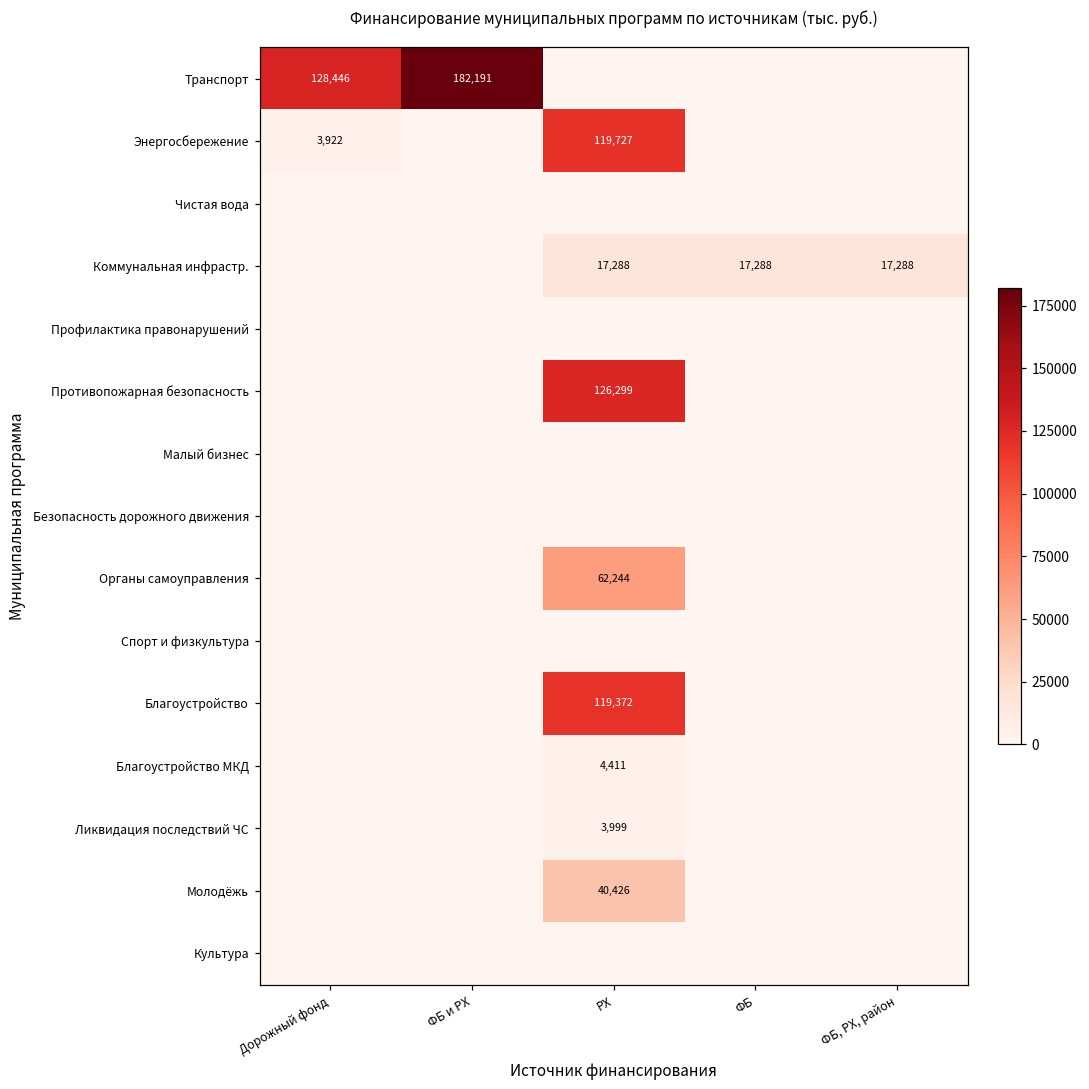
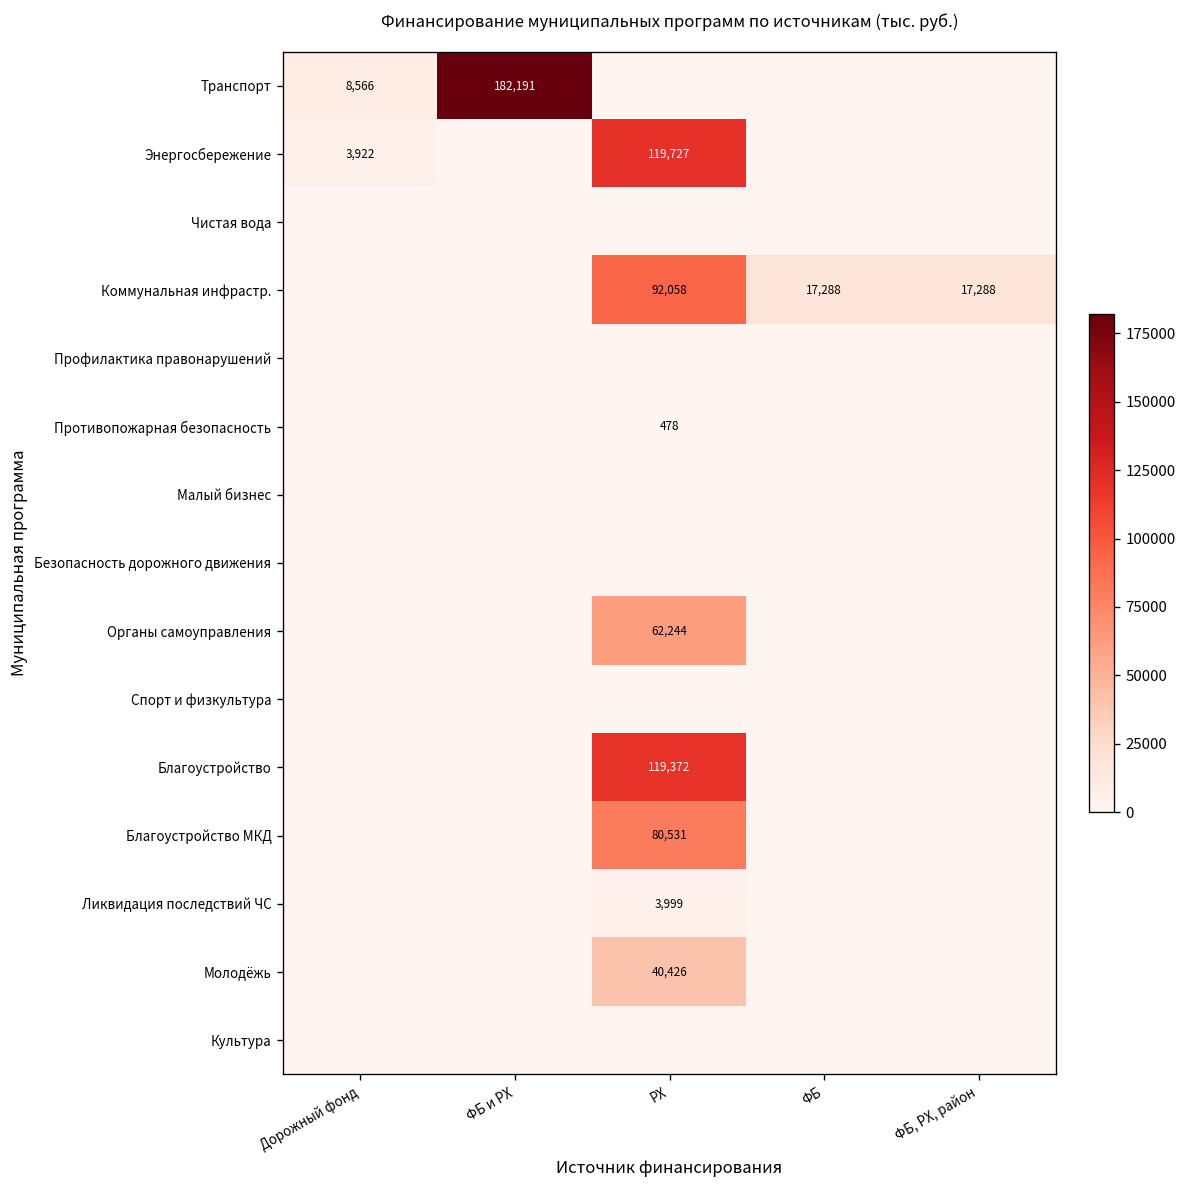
Транспорт, Дорожный фонд: 128,446 -> 8,566
Коммунальная инфрастр., РХ: 17,288 -> 92,058
Противопожарная безопасность, РХ: 126,299 -> 478
Благоустройство МКД, РХ: 4,411 -> 80,531
